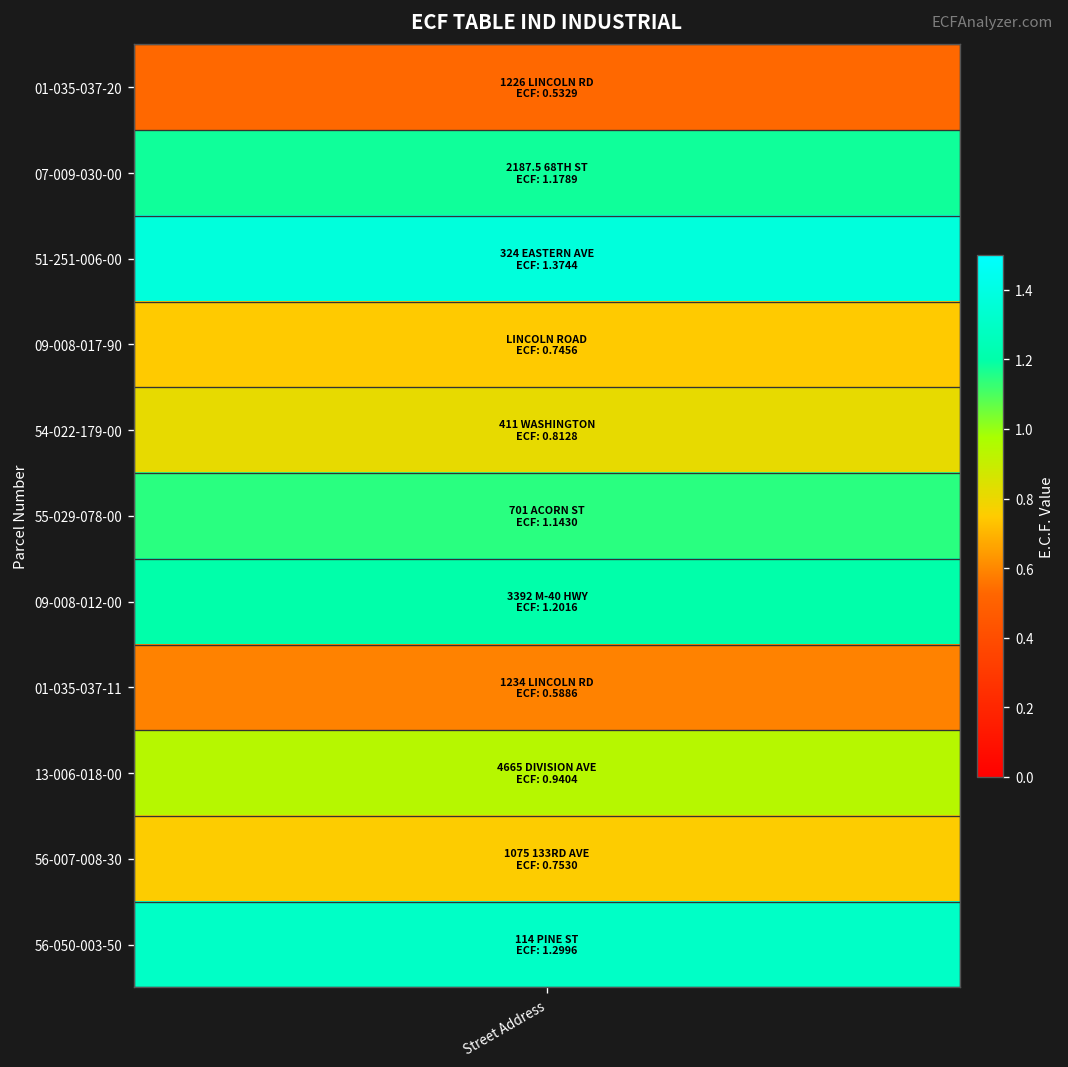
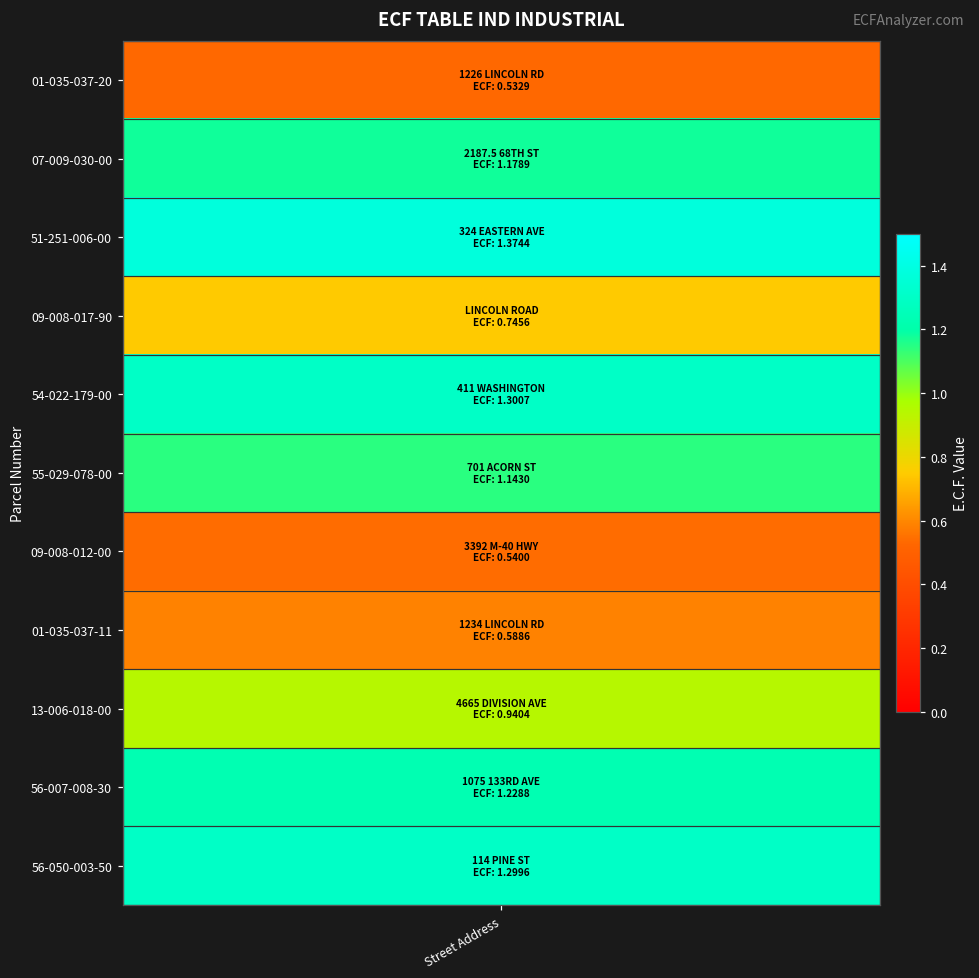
54-022-179-00, Street Address: 0.8128 -> 1.3007
09-008-012-00, Street Address: 1.2016 -> 0.5400
56-007-008-30, Street Address: 0.7530 -> 1.2288
